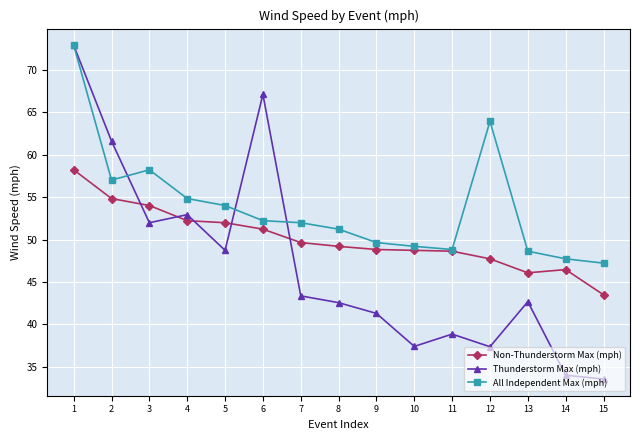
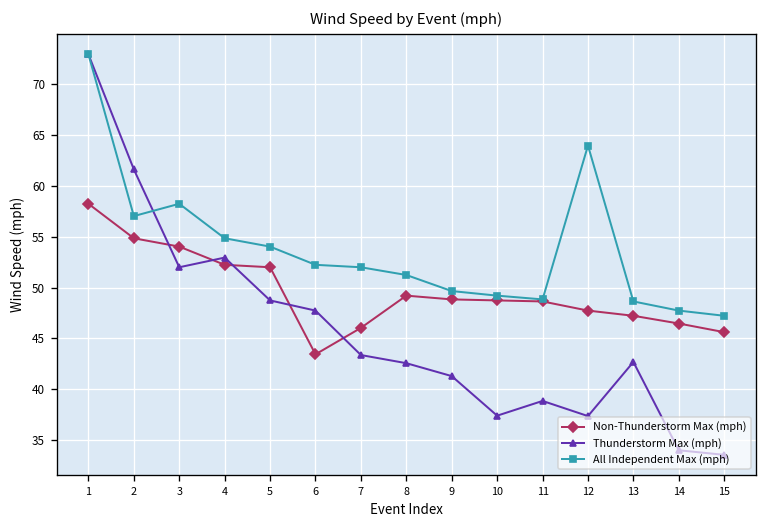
Non-Thunderstorm Max (mph), 6: 51 -> 43
Thunderstorm Max (mph), 6: 67 -> 48
Non-Thunderstorm Max (mph), 7: 50 -> 46
Non-Thunderstorm Max (mph), 13: 46 -> 47
Non-Thunderstorm Max (mph), 15: 43 -> 46
